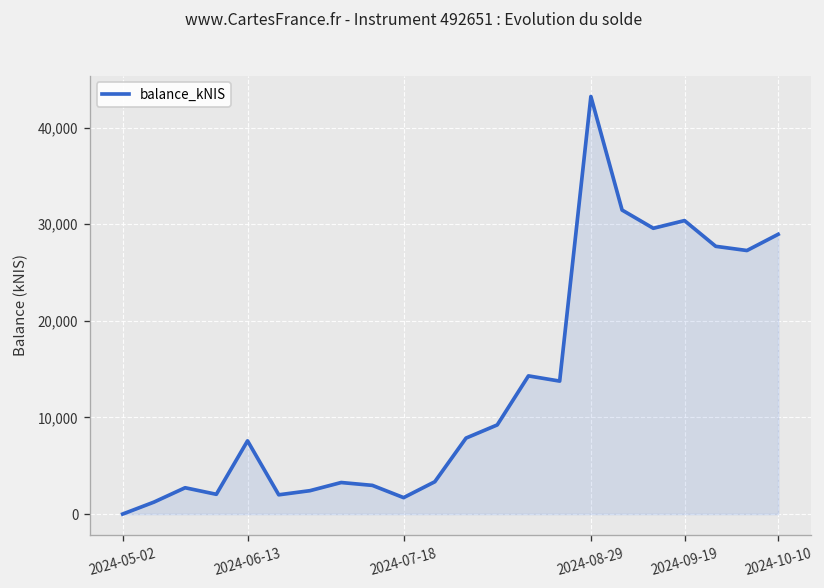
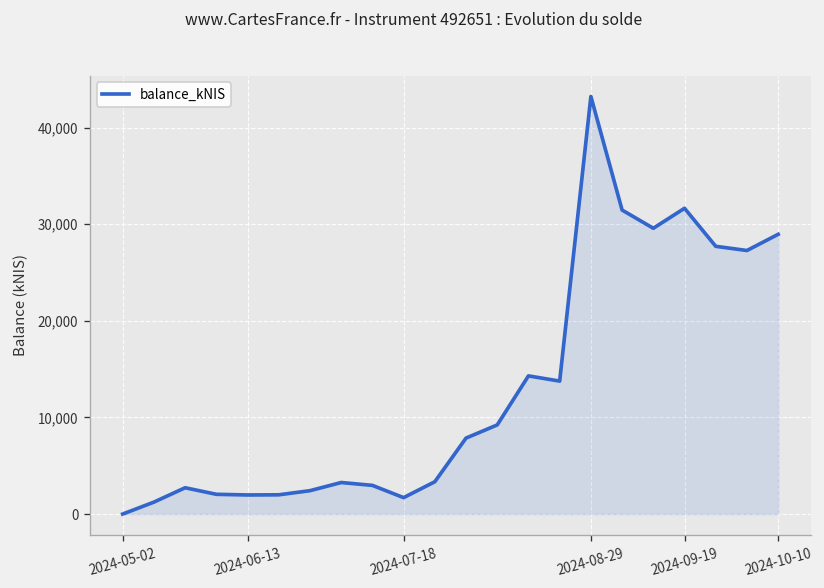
2024-06-13: 8,000 -> 2,000
2024-09-19: 30,000 -> 32,000
